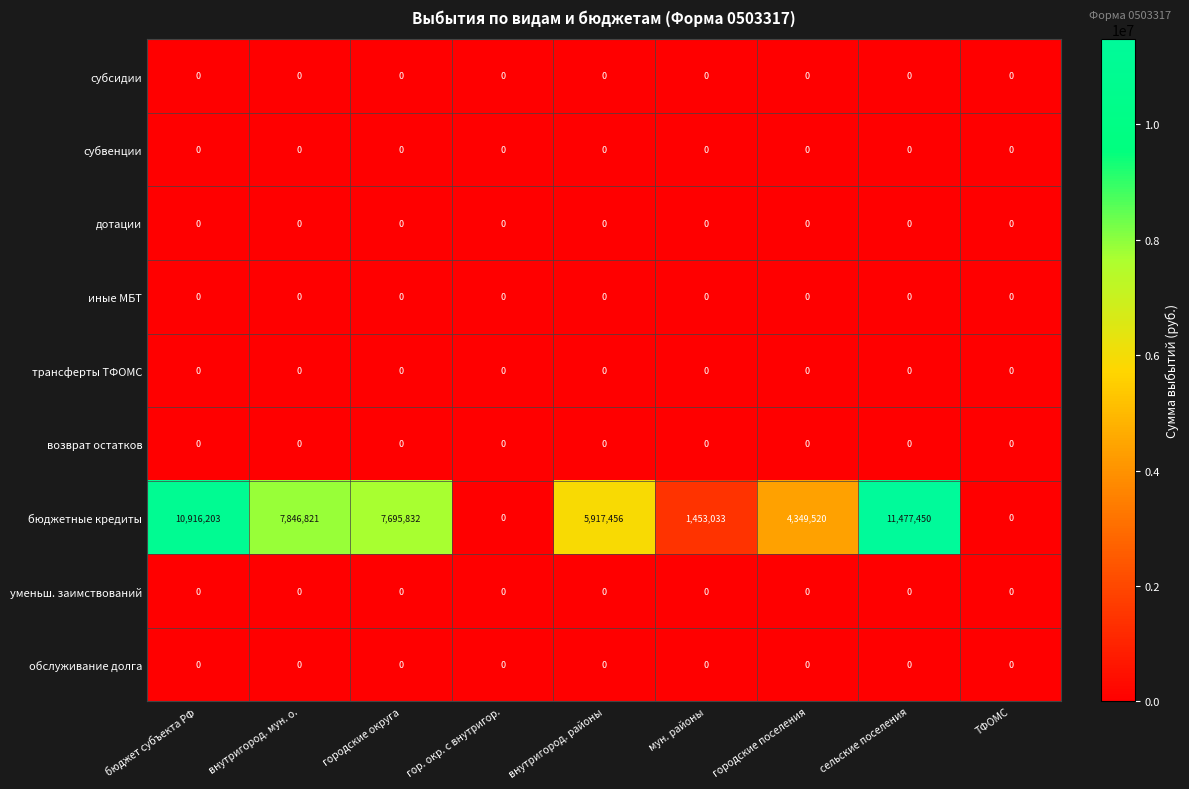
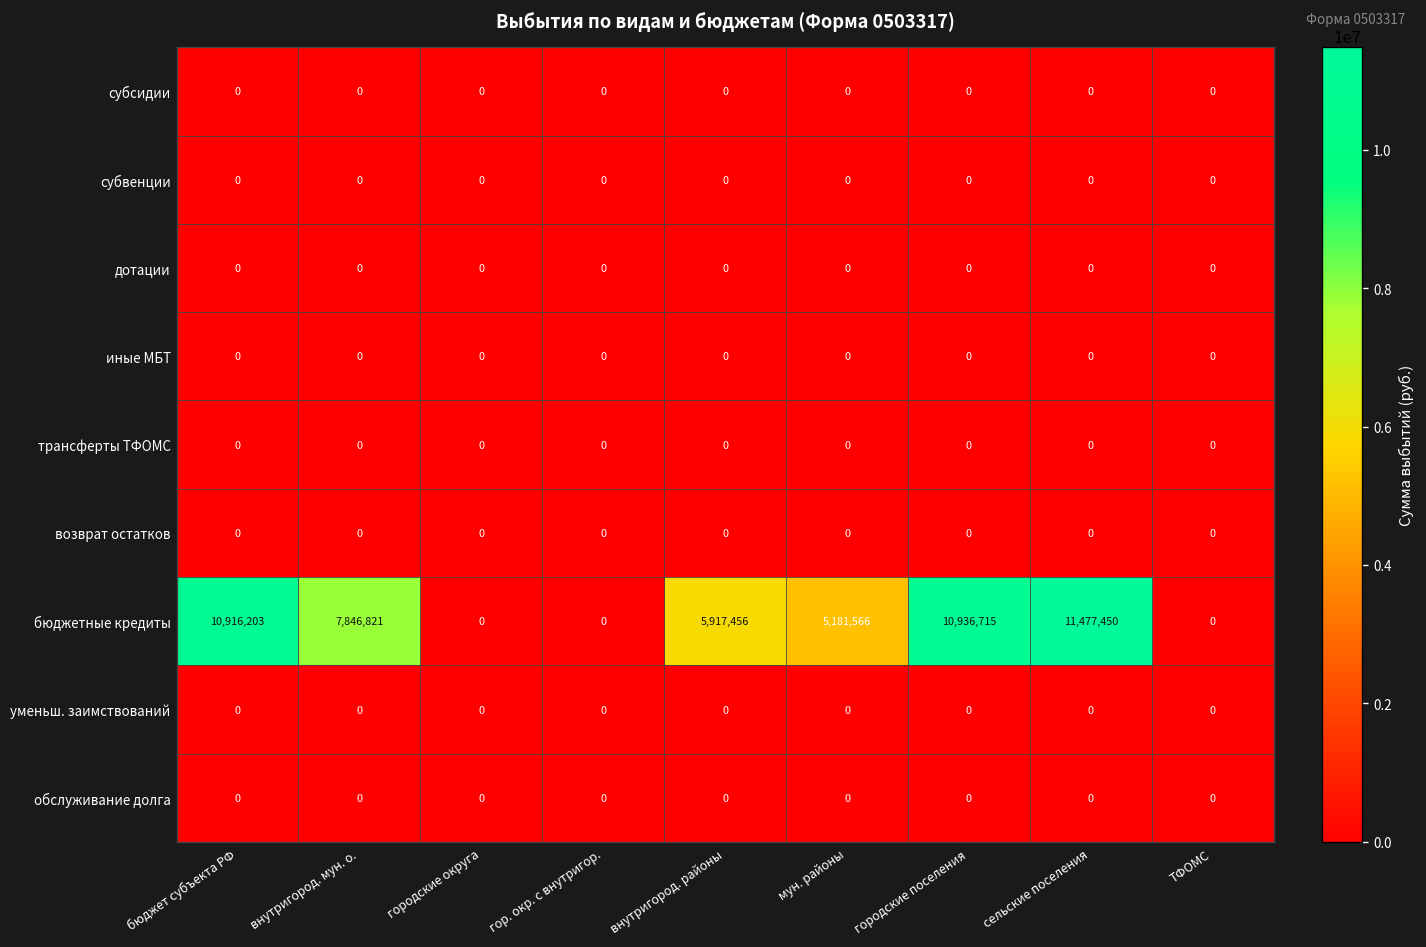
бюджетные кредиты, городские округа: 7,695,832 -> 0
бюджетные кредиты, мун. районы: 1,453,033 -> 5,181,566
бюджетные кредиты, городские поселения: 4,349,520 -> 10,936,715
